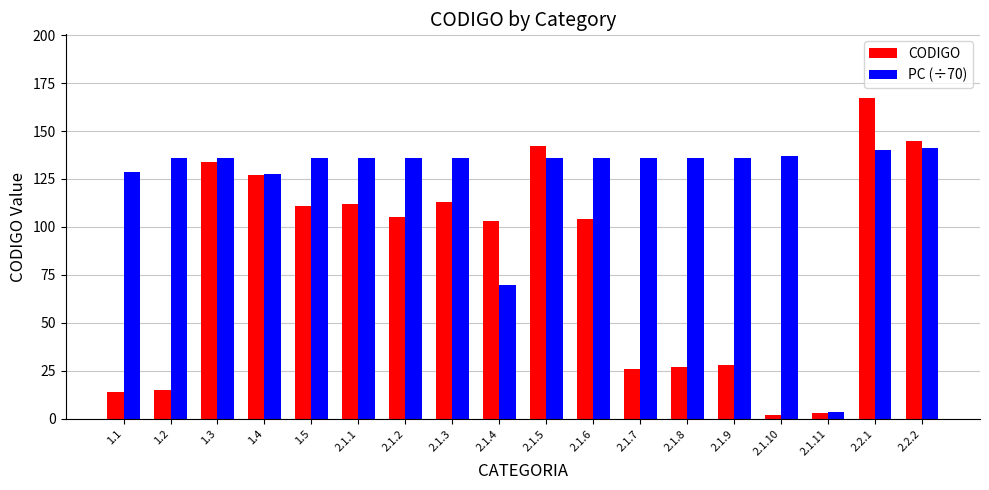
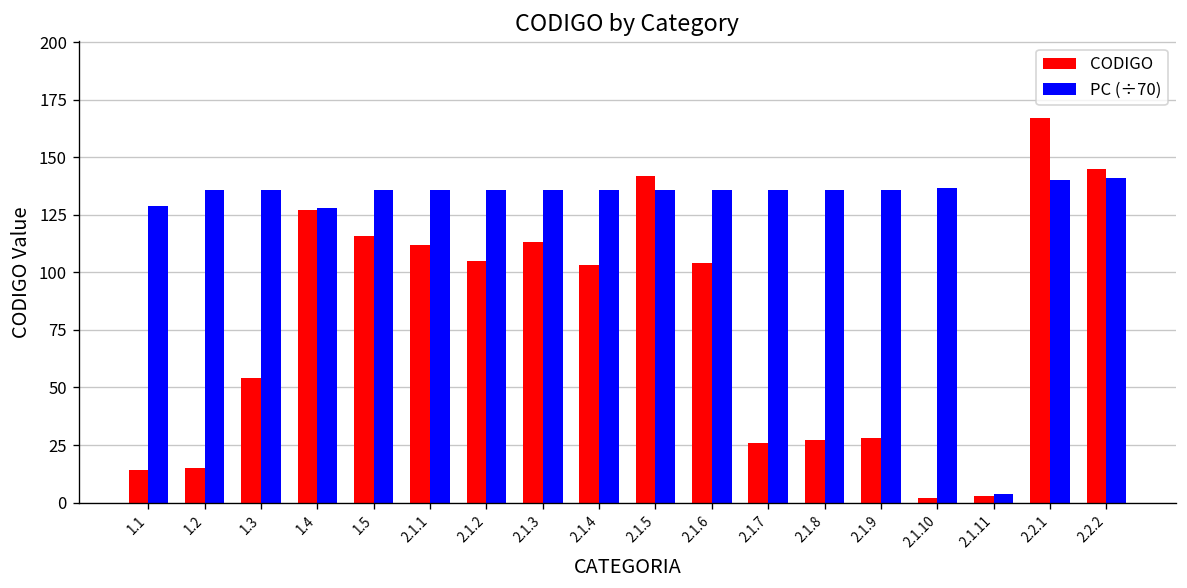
CODIGO, 1.3: 134 -> 54
CODIGO, 1.5: 111 -> 116
PC (÷70), 2.1.4: 70 -> 136
